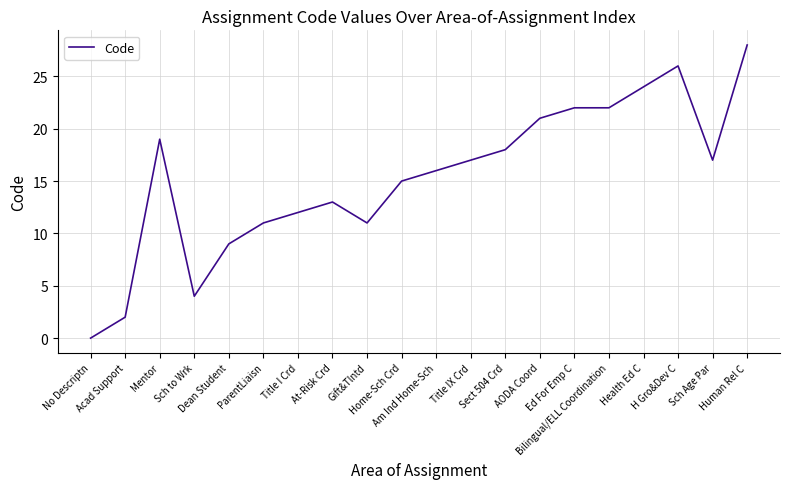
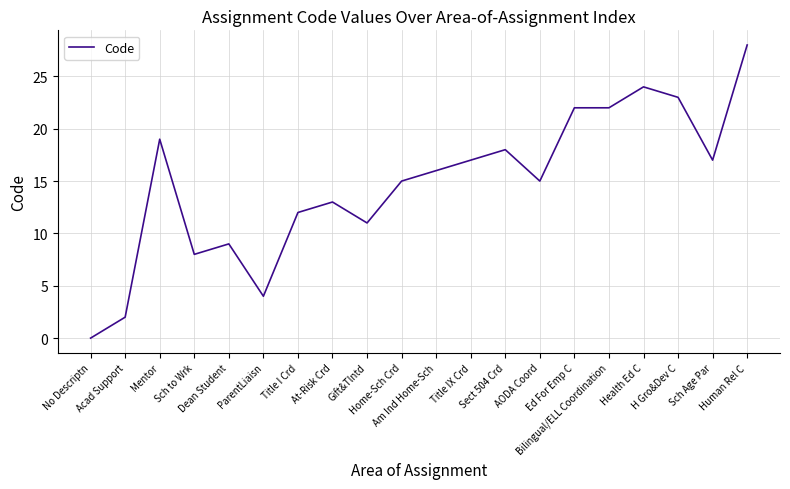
Sch to Wrk: 4 -> 8
ParentLiaisn: 11 -> 4
AODA Coord: 21 -> 15
H Gro&Dev C: 26 -> 23
